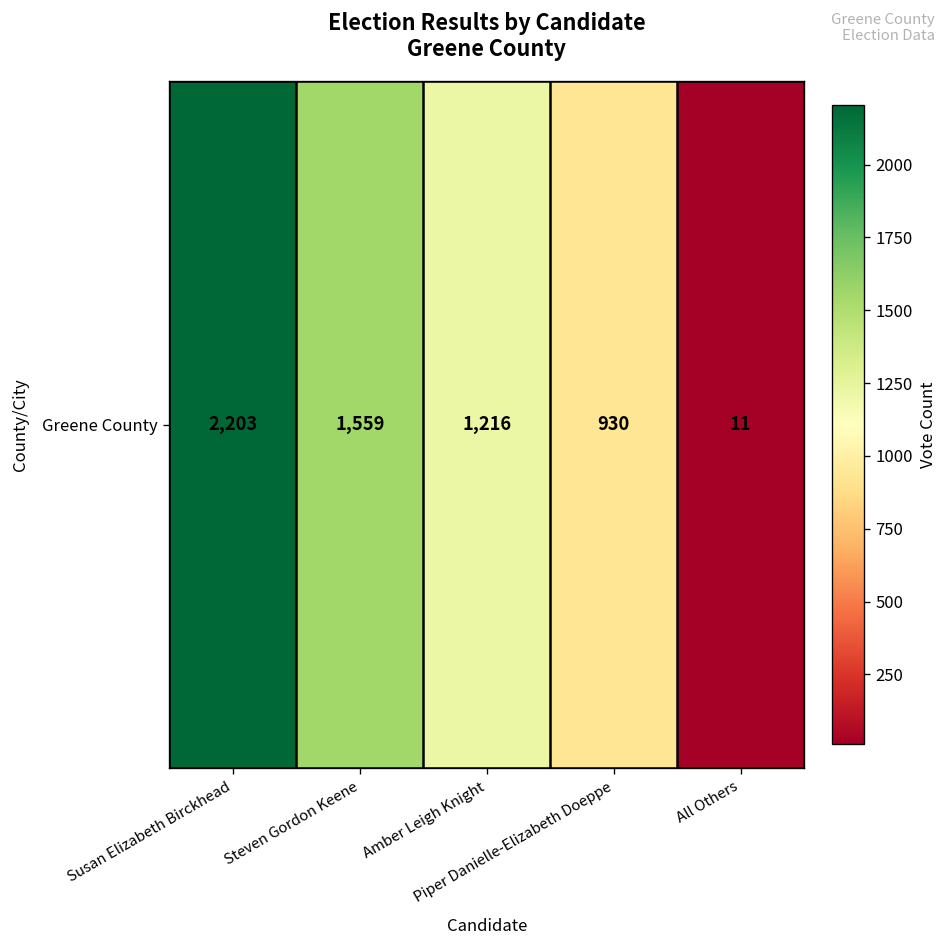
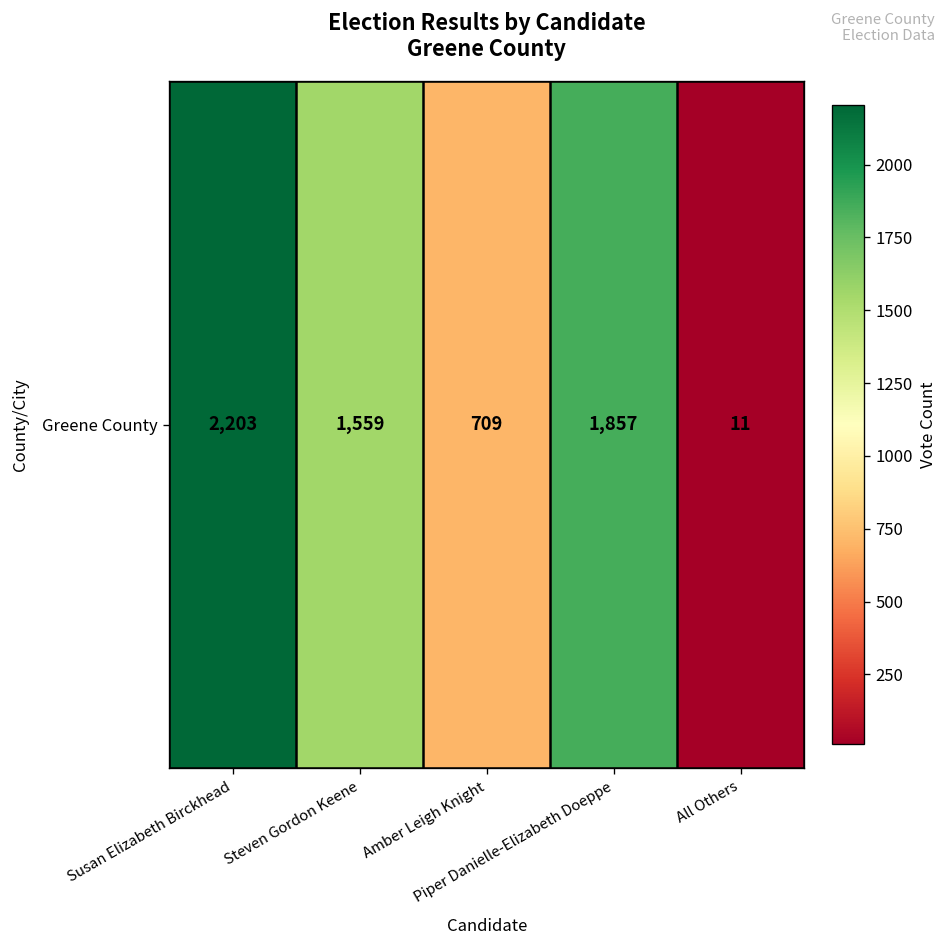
Greene County, Amber Leigh Knight: 1,216 -> 709
Greene County, Piper Danielle-Elizabeth Doeppe: 930 -> 1,857
